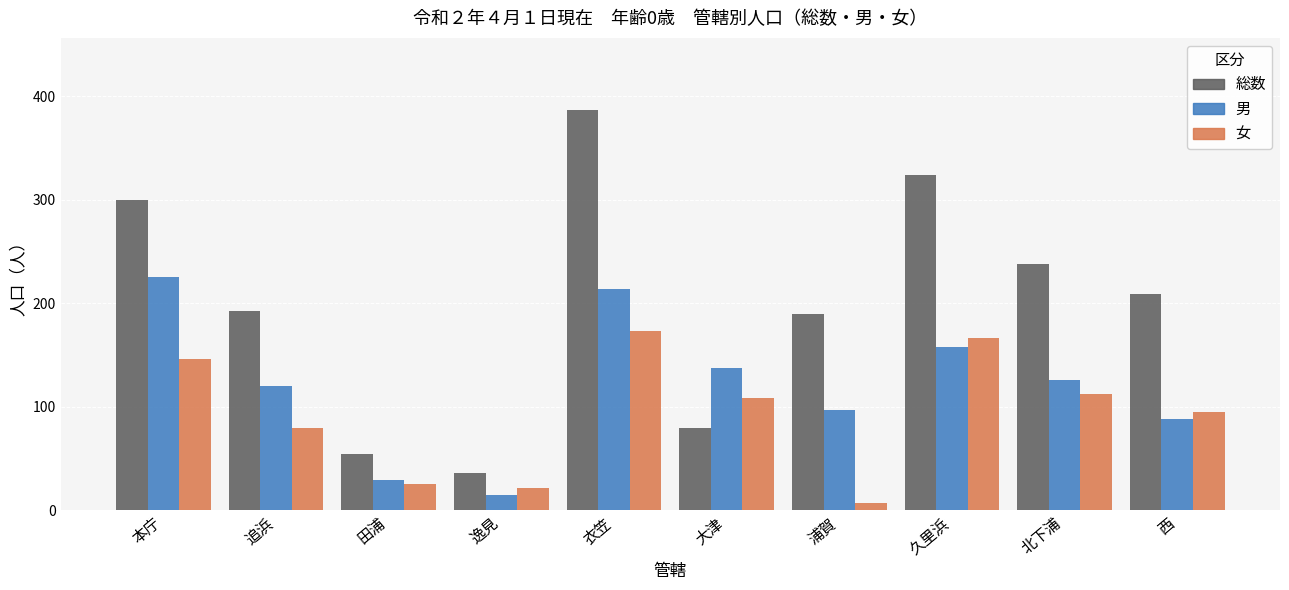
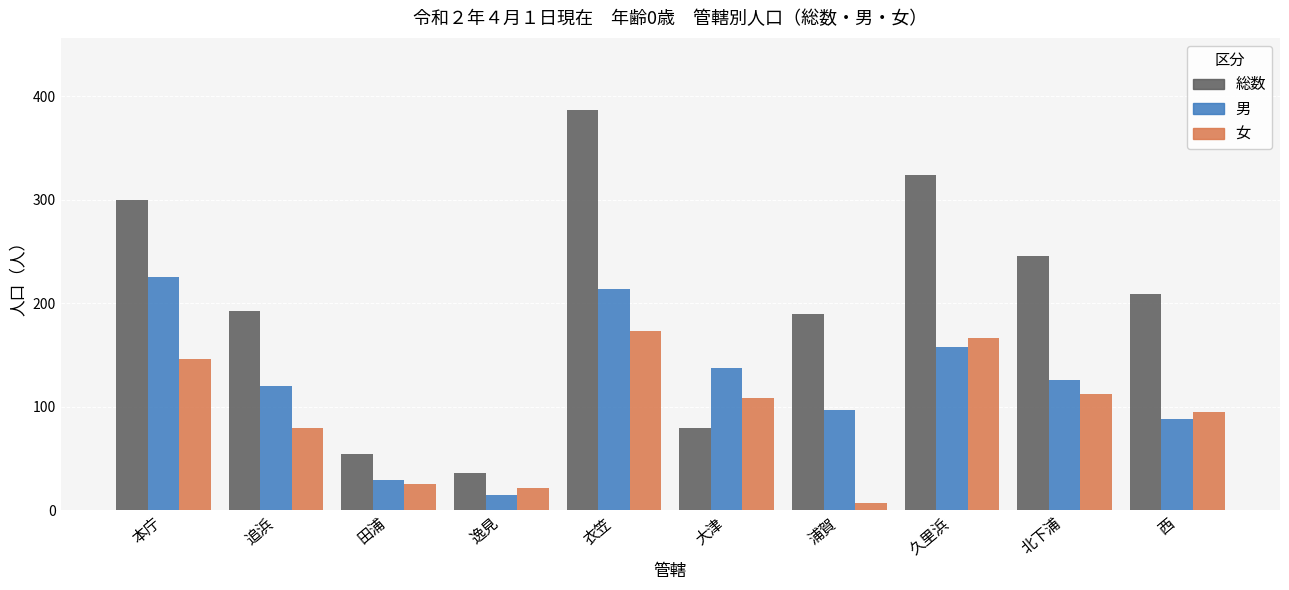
総数, 北下浦: 238 -> 246
